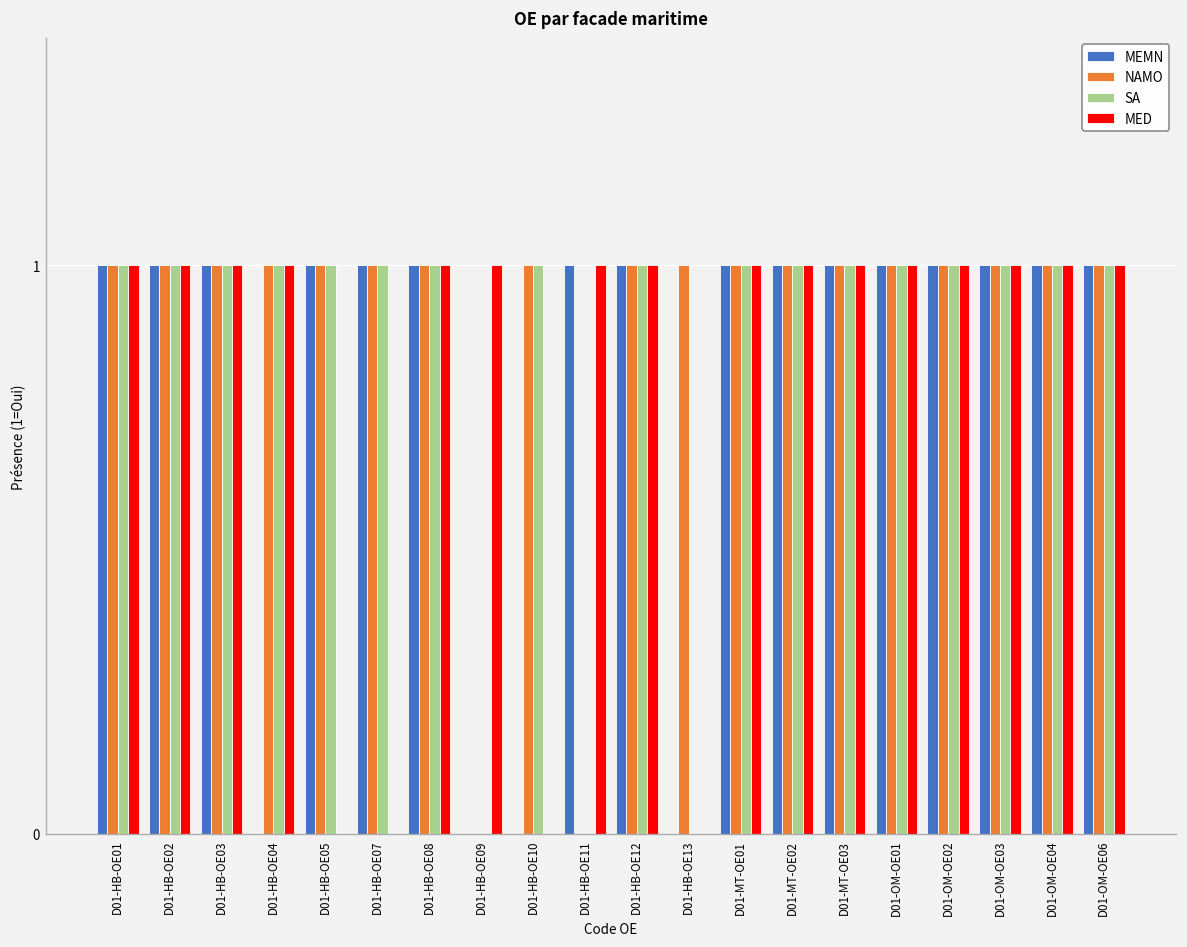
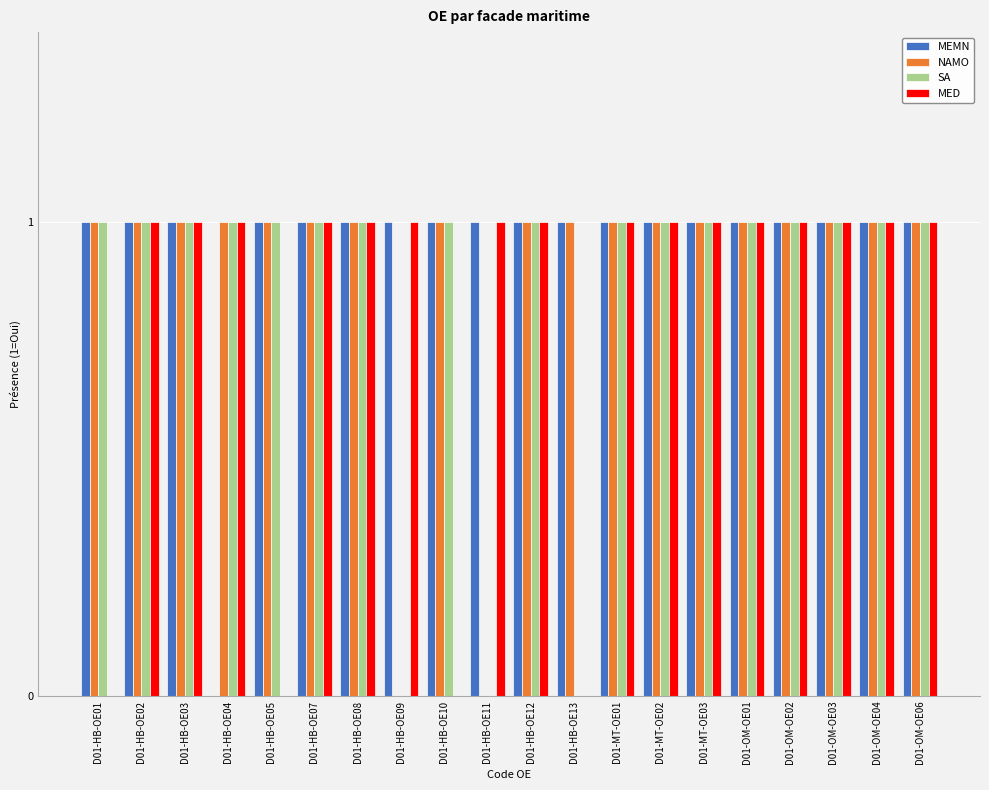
MED, D01-HB-OE01: 1 -> 0
MED, D01-HB-OE07: 0 -> 1
MEMN, D01-HB-OE09: 0 -> 1
MEMN, D01-HB-OE10: 0 -> 1
MEMN, D01-HB-OE13: 0 -> 1
